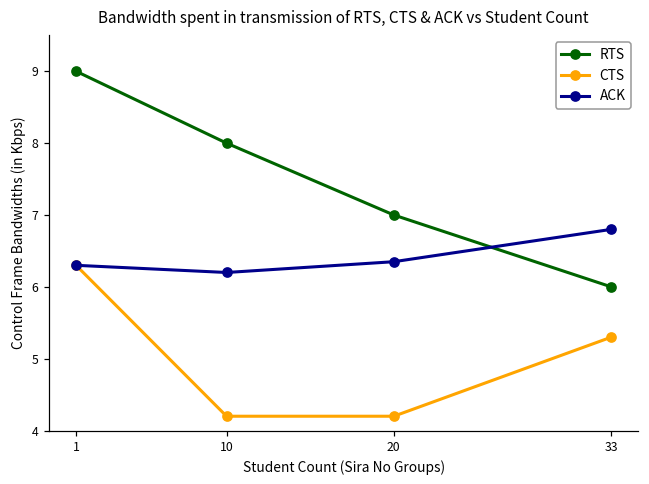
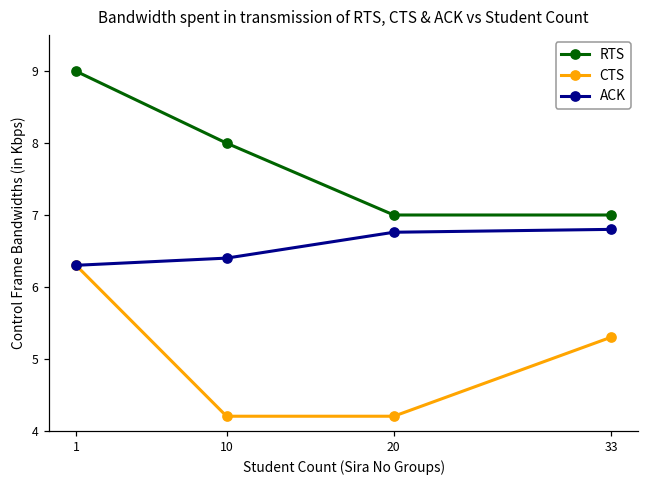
ACK, 10: 6.2 -> 6.4
ACK, 20: 6.4 -> 6.8
RTS, 33: 6 -> 7
